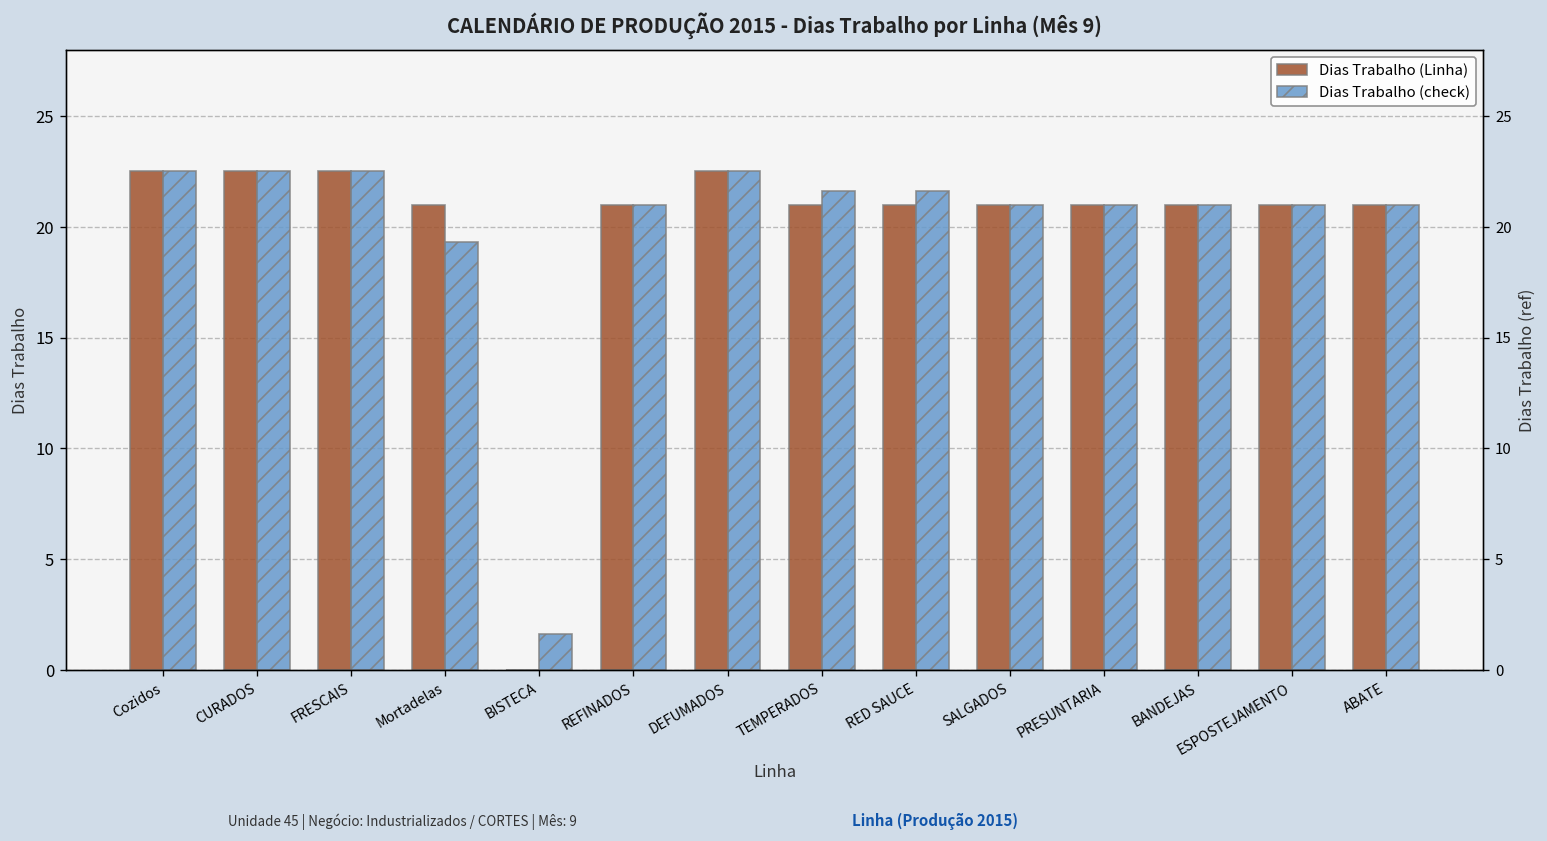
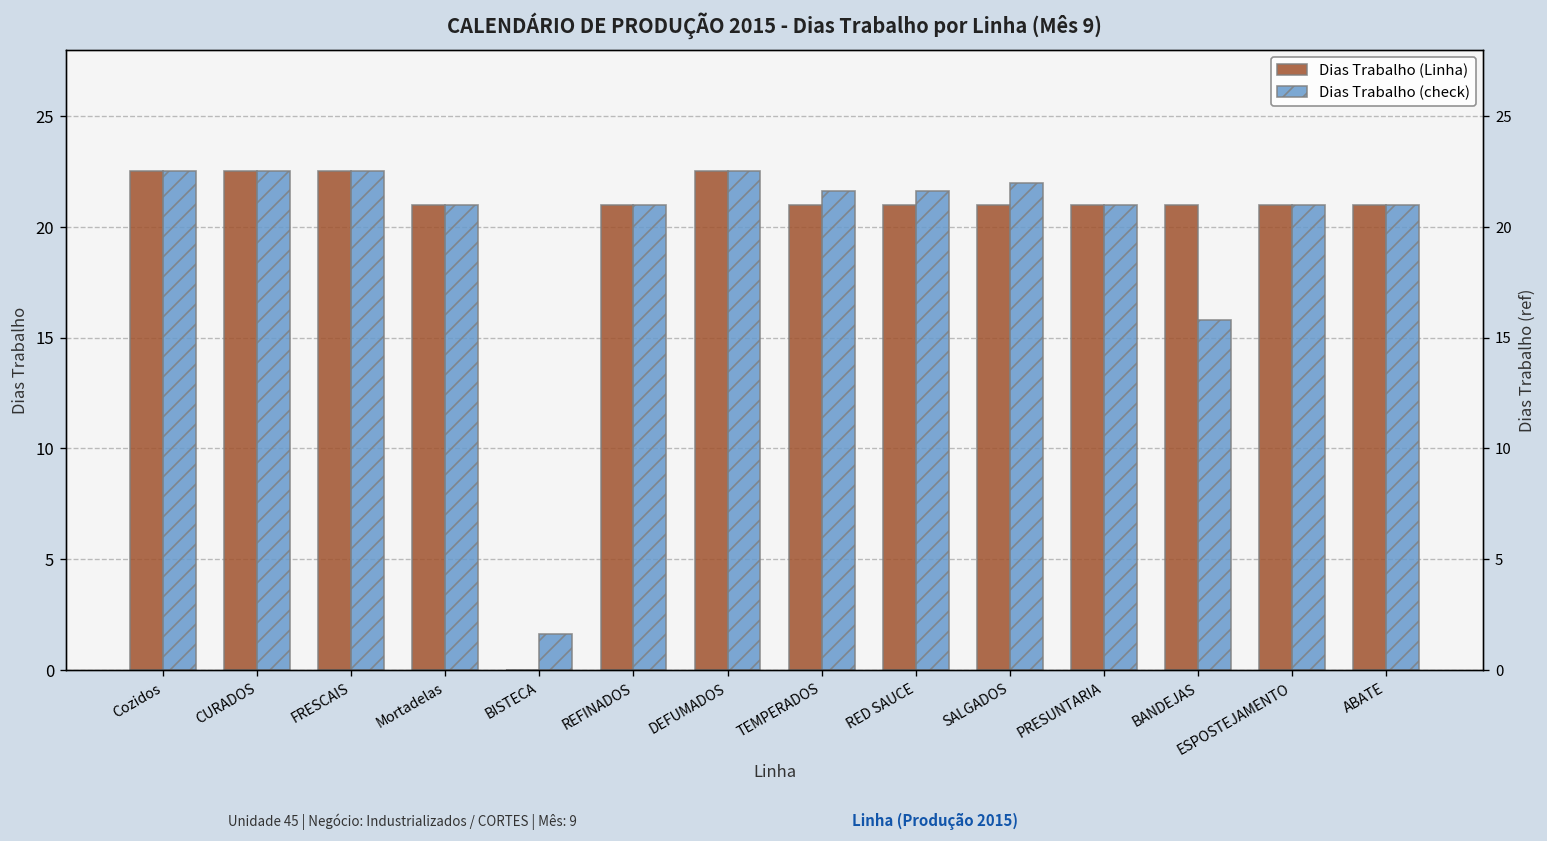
Dias Trabalho (check), Mortadelas: 19.3 -> 21.0
Dias Trabalho (check), SALGADOS: 21 -> 22
Dias Trabalho (check), BANDEJAS: 21.0 -> 15.8
